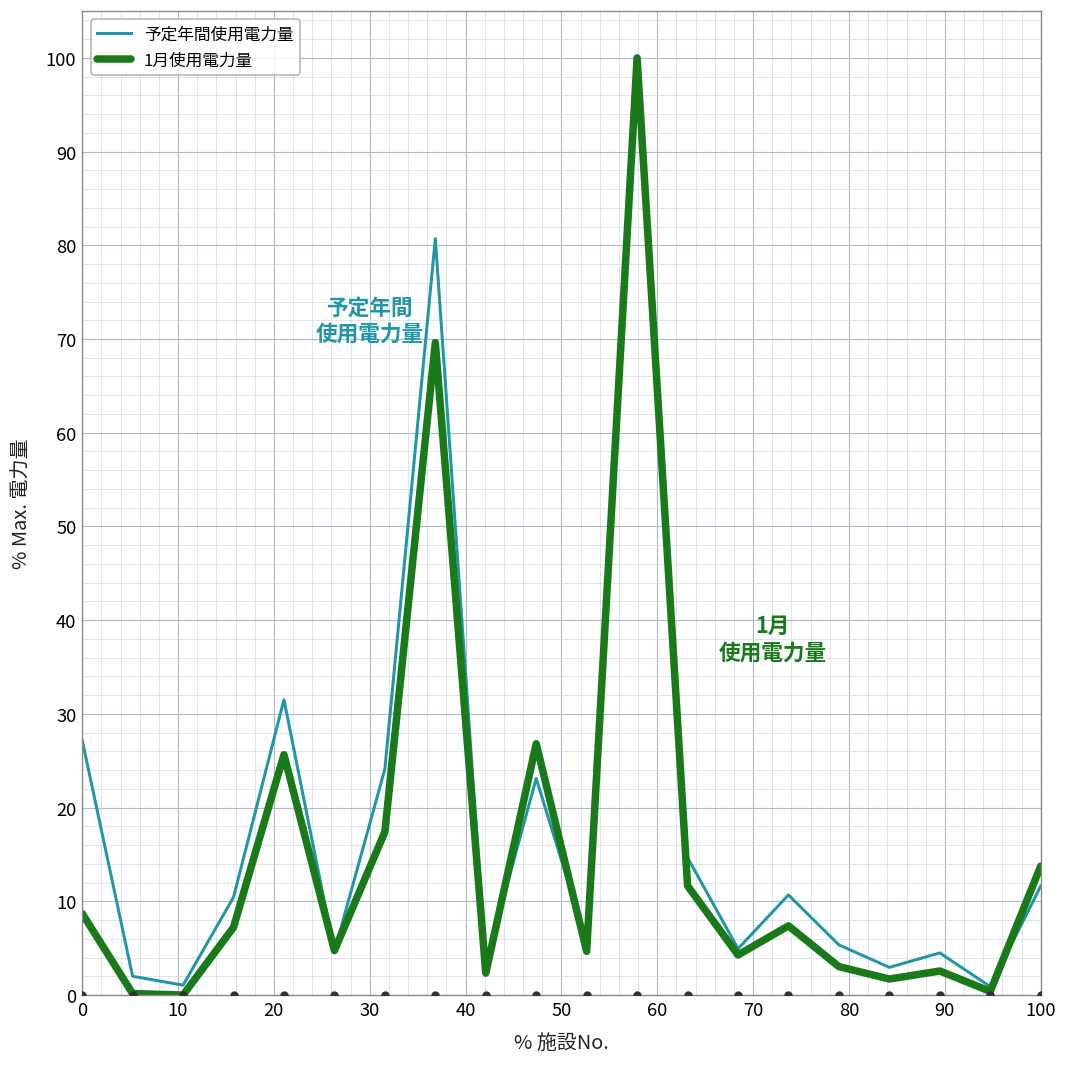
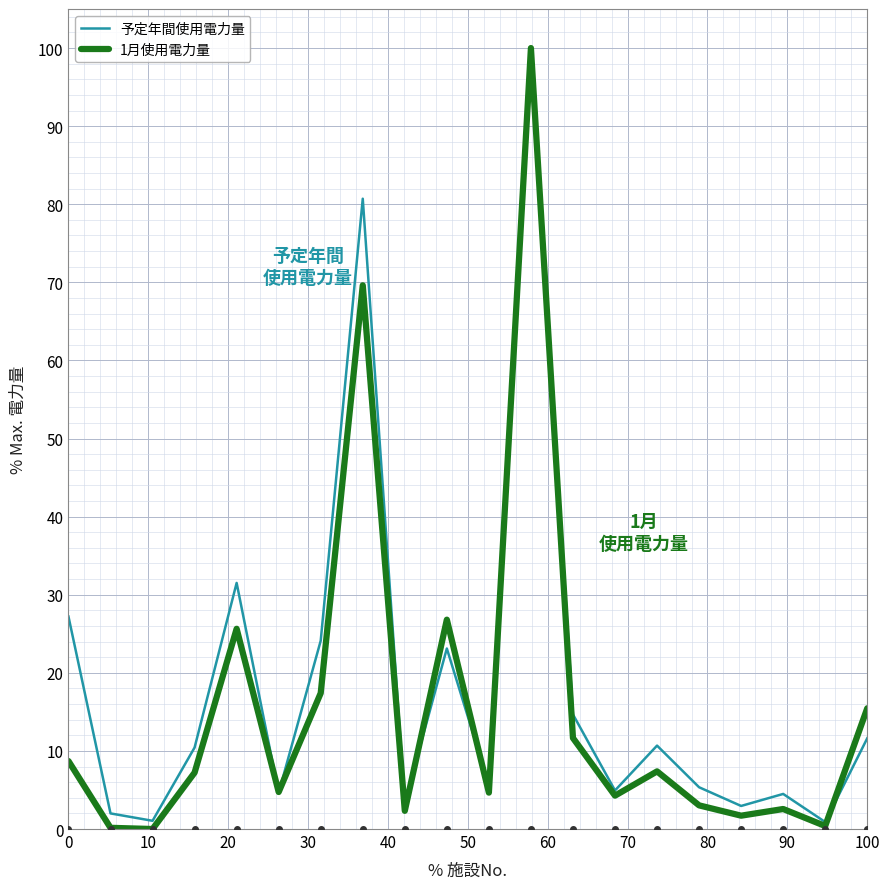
1月使用電力量, 100: 14 -> 15
